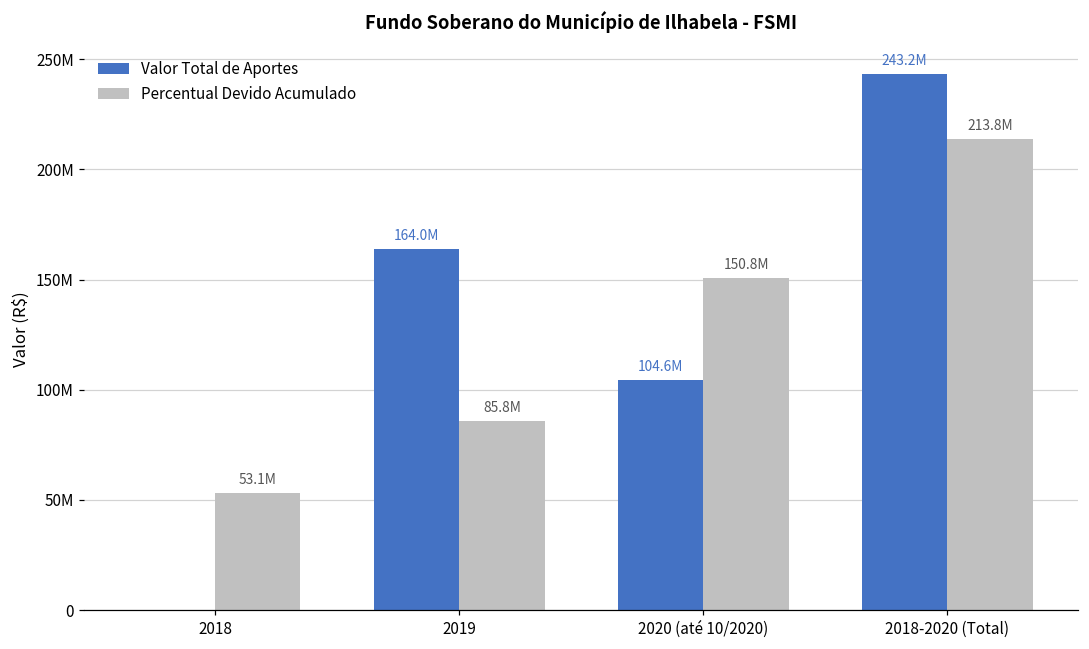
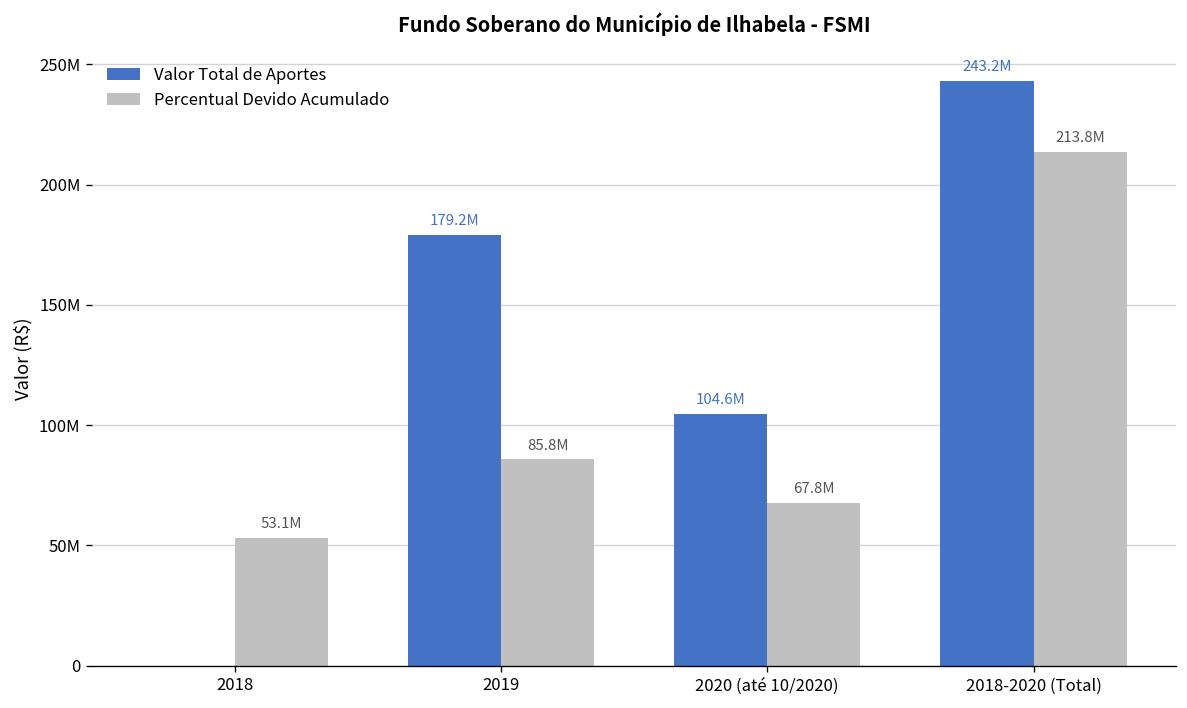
Valor Total de Aportes, 2019: 164.0M -> 179.2M
Percentual Devido Acumulado, 2020 (até 10/2020): 150.8M -> 67.8M
